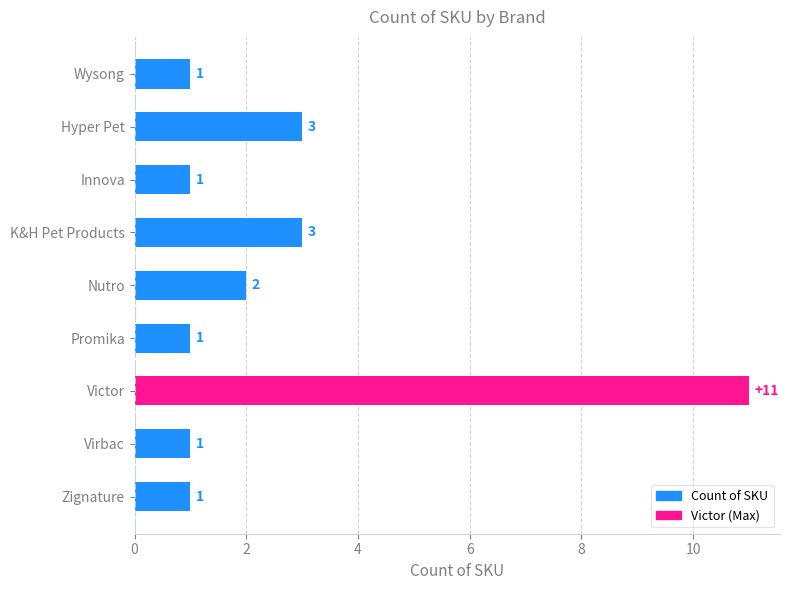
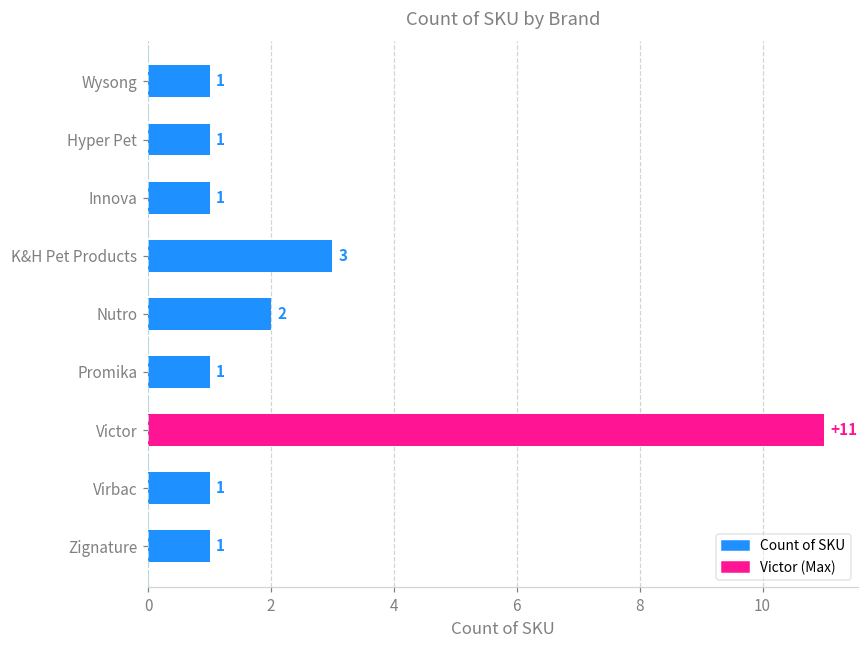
Hyper Pet: 3 -> 1
